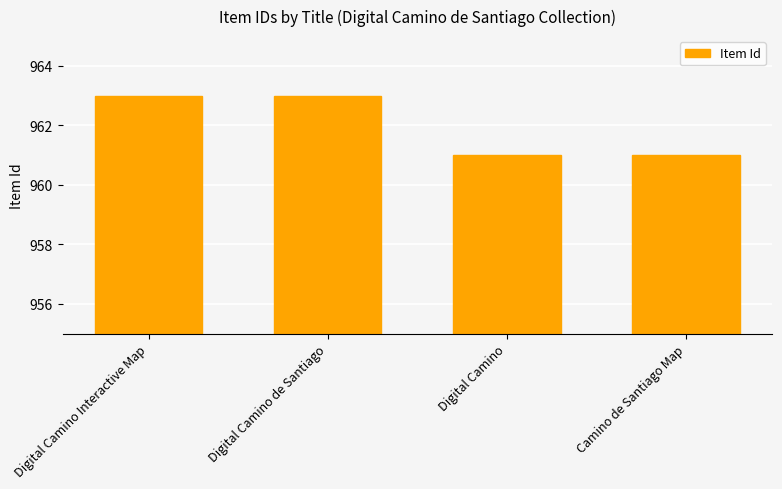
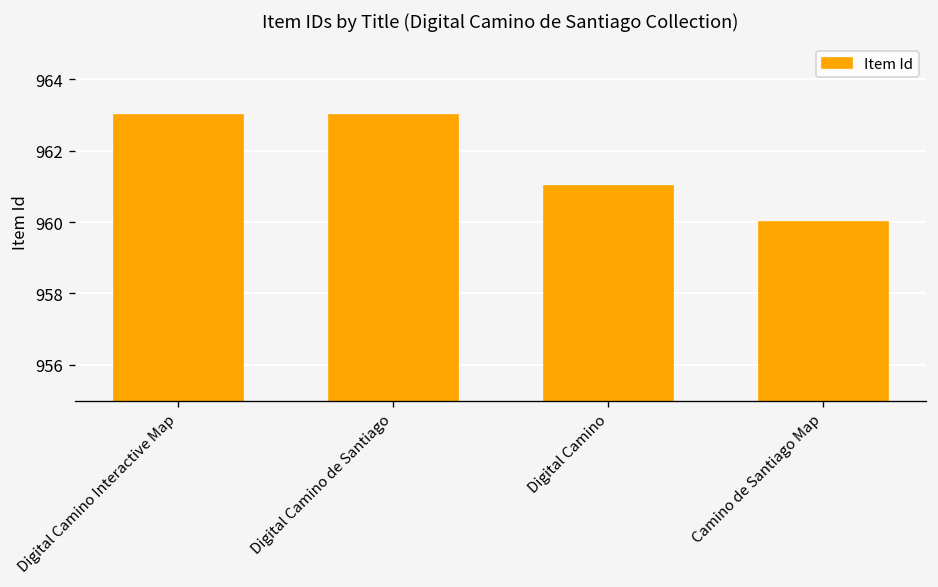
Camino de Santiago Map: 961 -> 960
